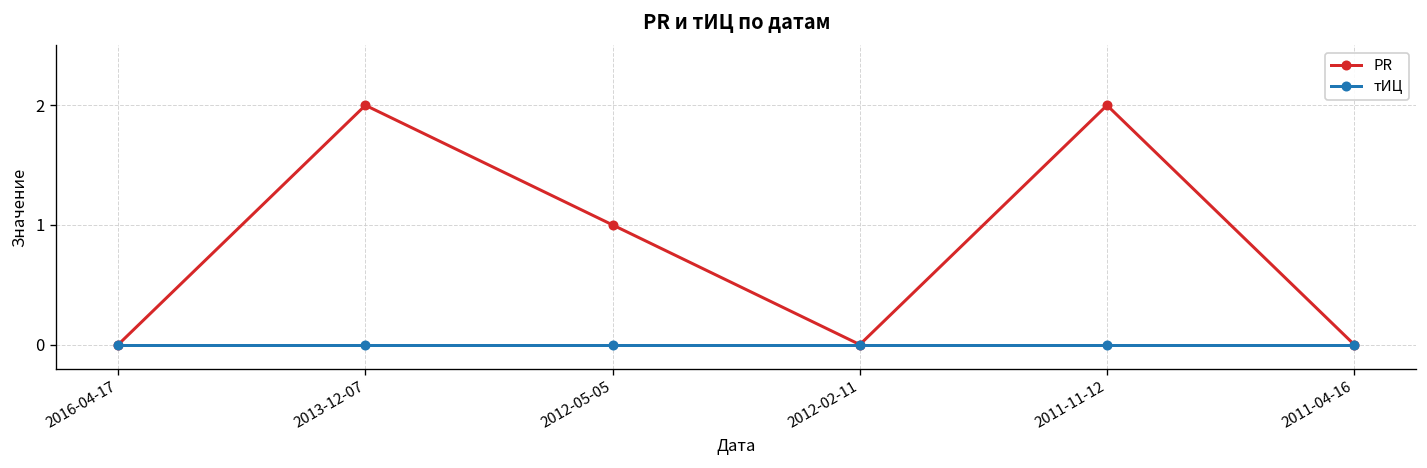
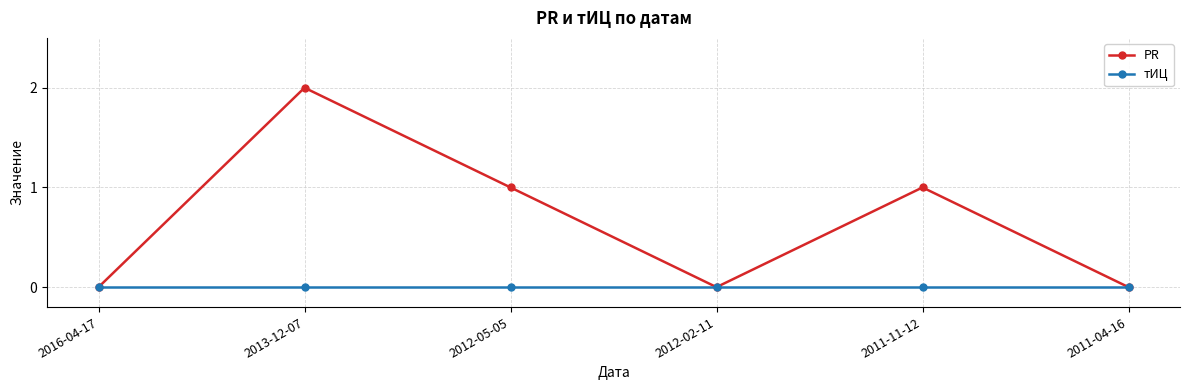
PR, 2011-11-12: 2 -> 1
